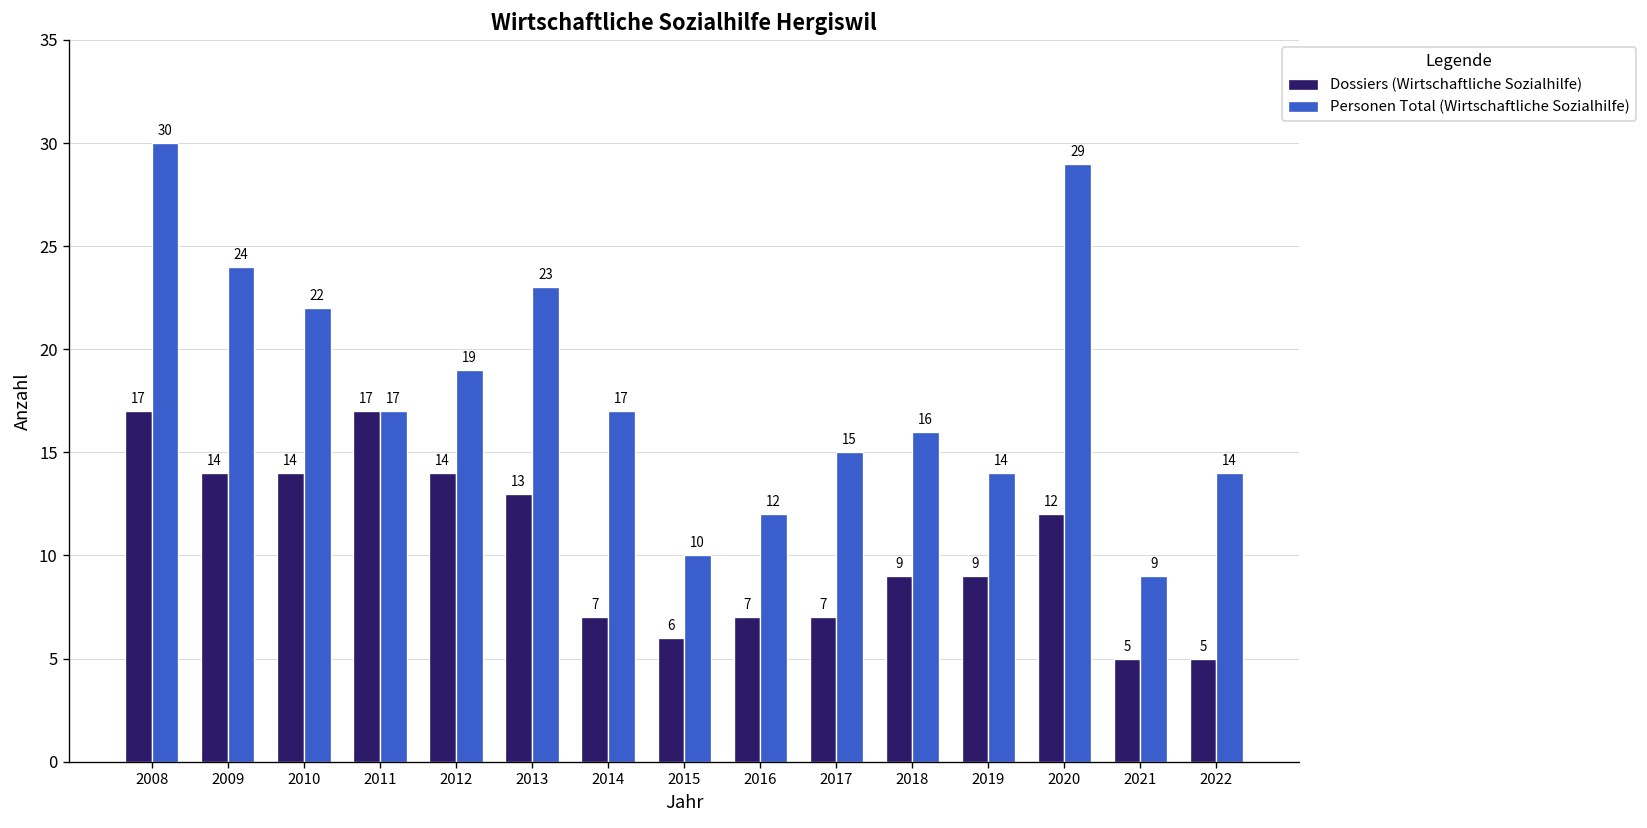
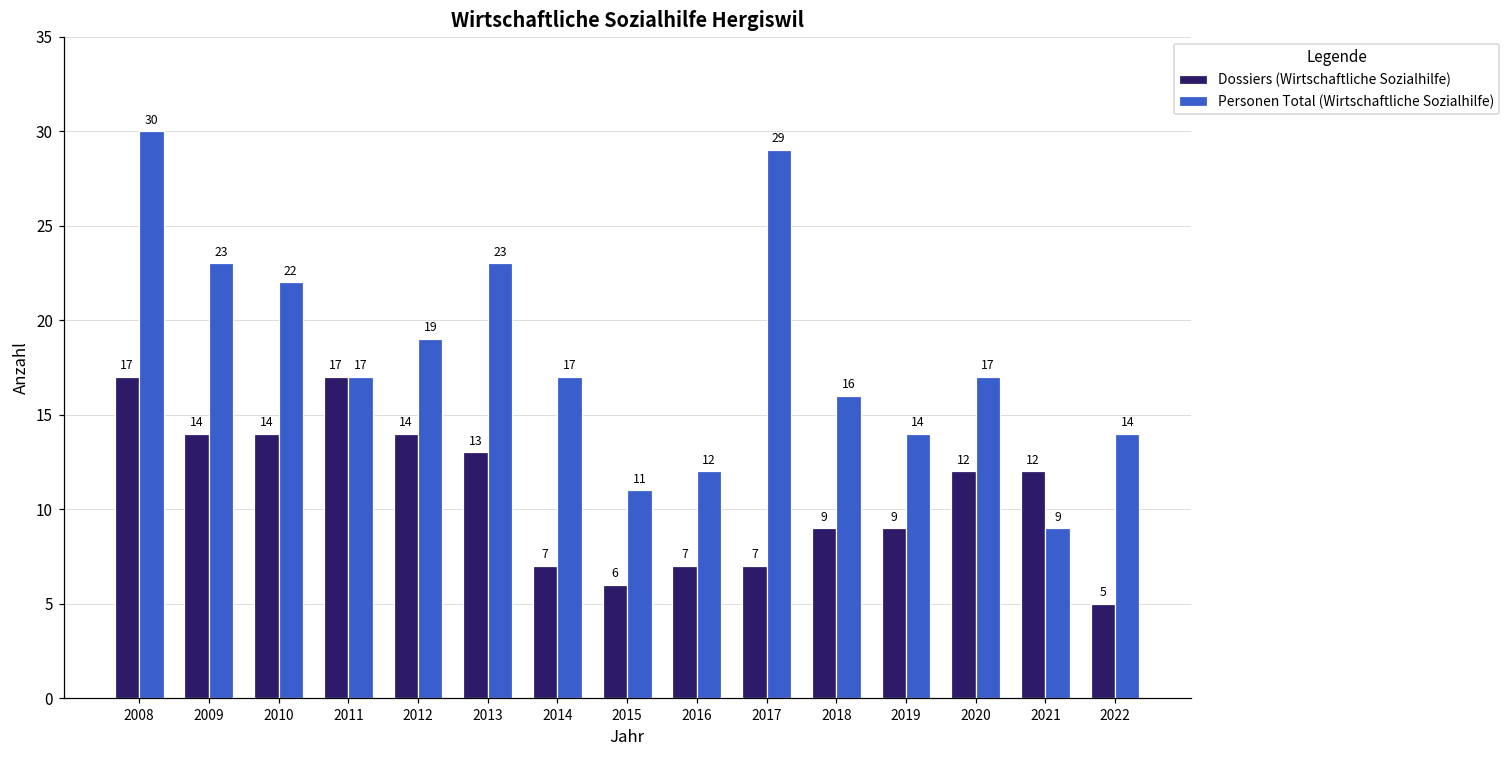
Personen Total (Wirtschaftliche Sozialhilfe), 2009: 24 -> 23
Personen Total (Wirtschaftliche Sozialhilfe), 2015: 10 -> 11
Personen Total (Wirtschaftliche Sozialhilfe), 2017: 15 -> 29
Personen Total (Wirtschaftliche Sozialhilfe), 2020: 29 -> 17
Dossiers (Wirtschaftliche Sozialhilfe), 2021: 5 -> 12
